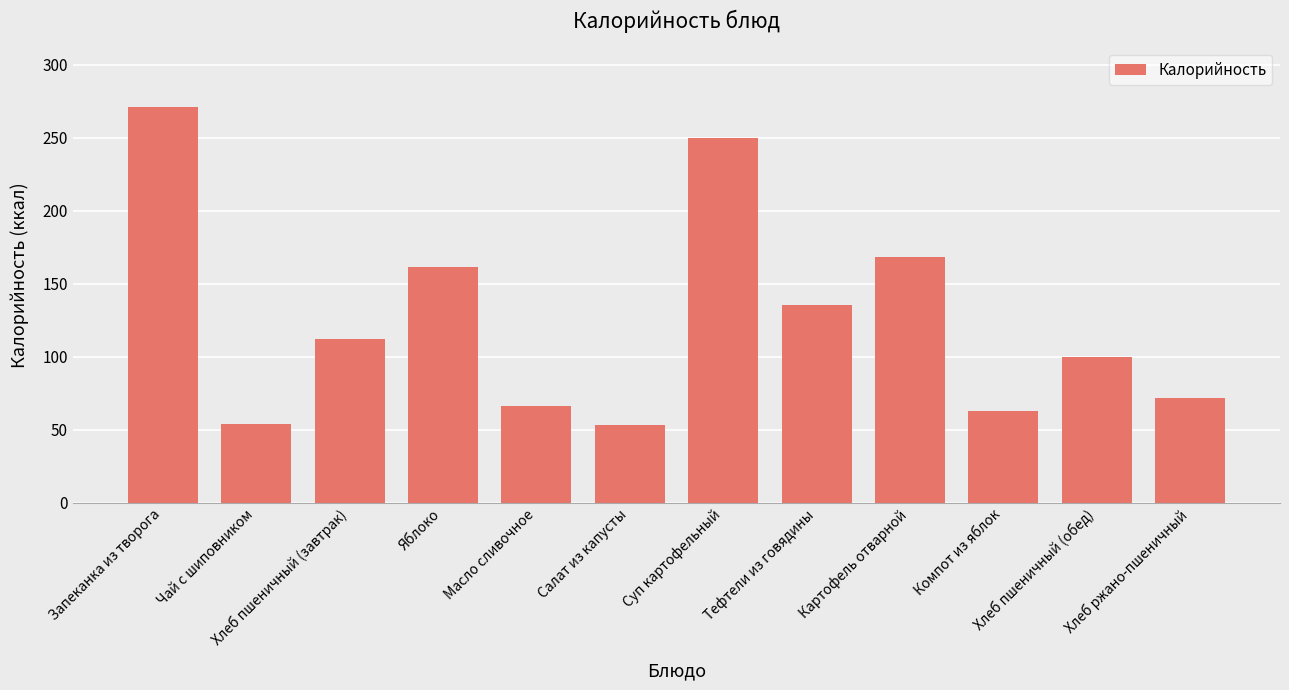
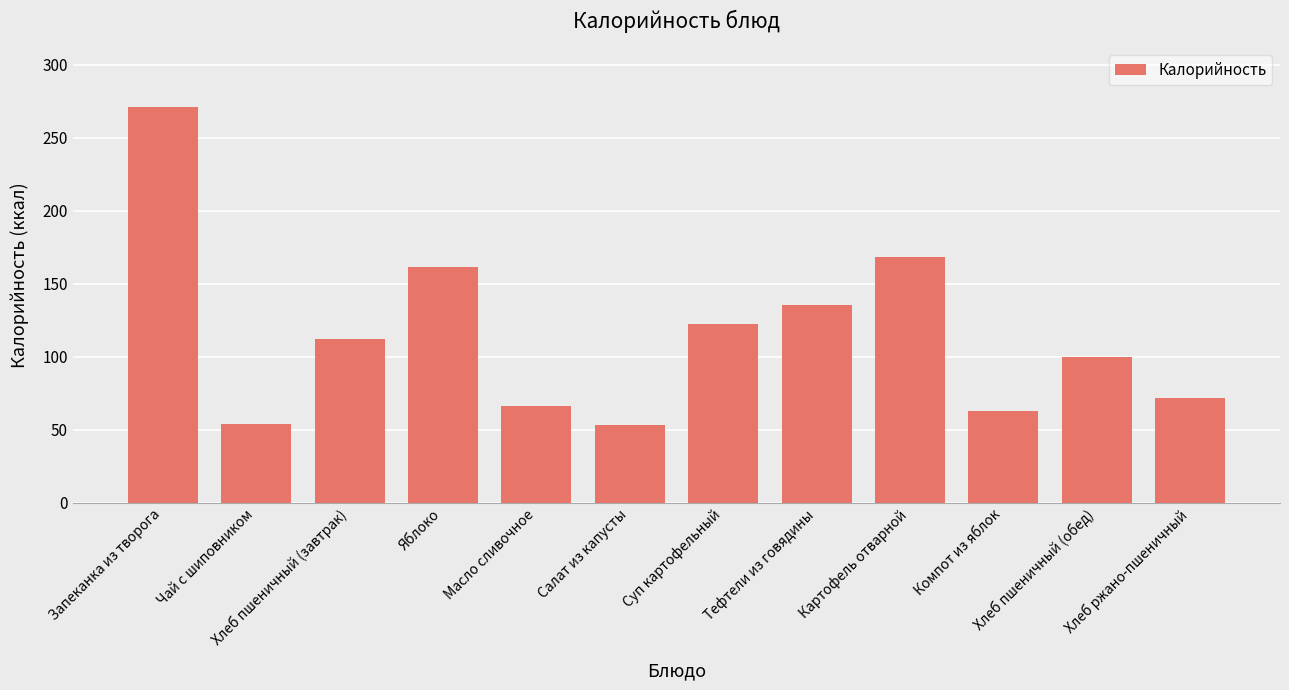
Суп картофельный: 250 -> 123
